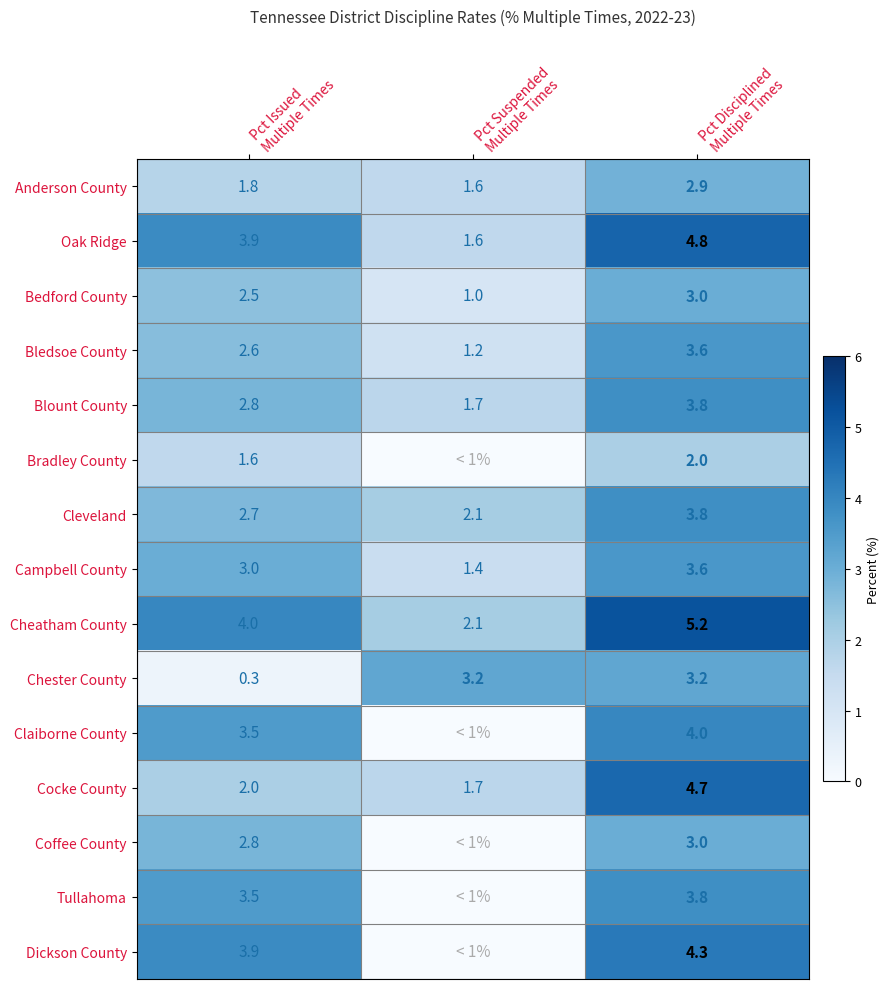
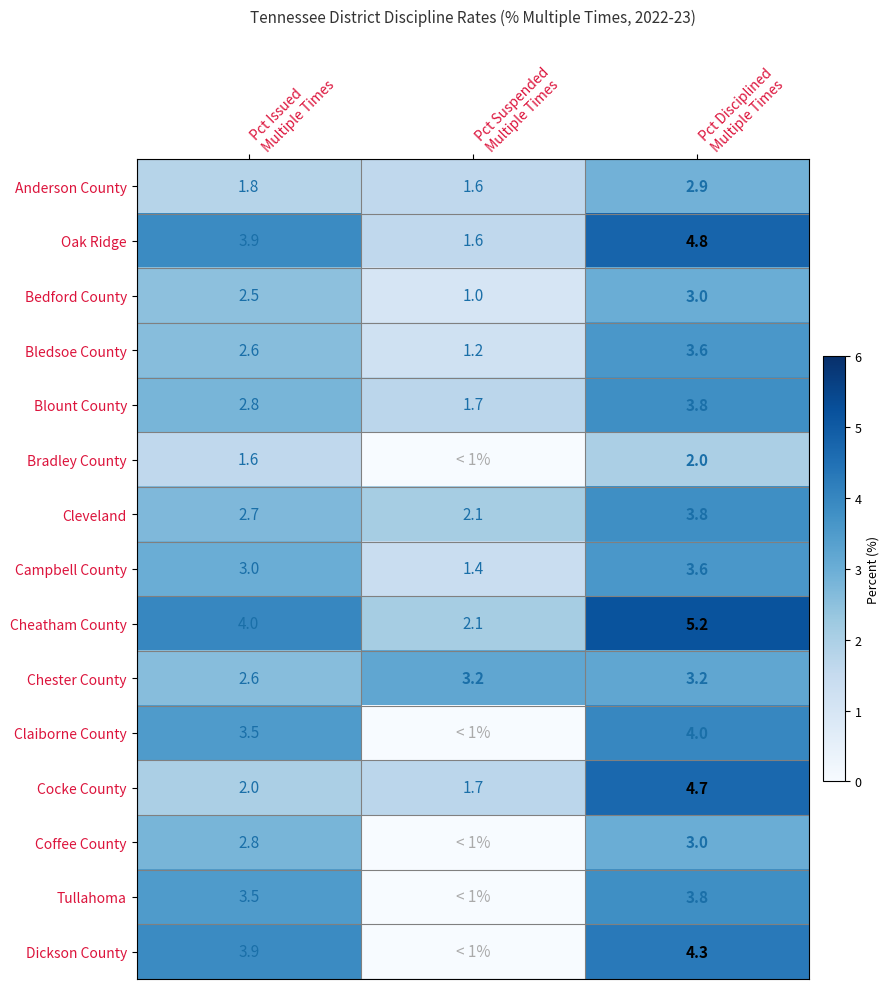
Chester County, Pct Issued Multiple Times: 0.3 -> 2.6
